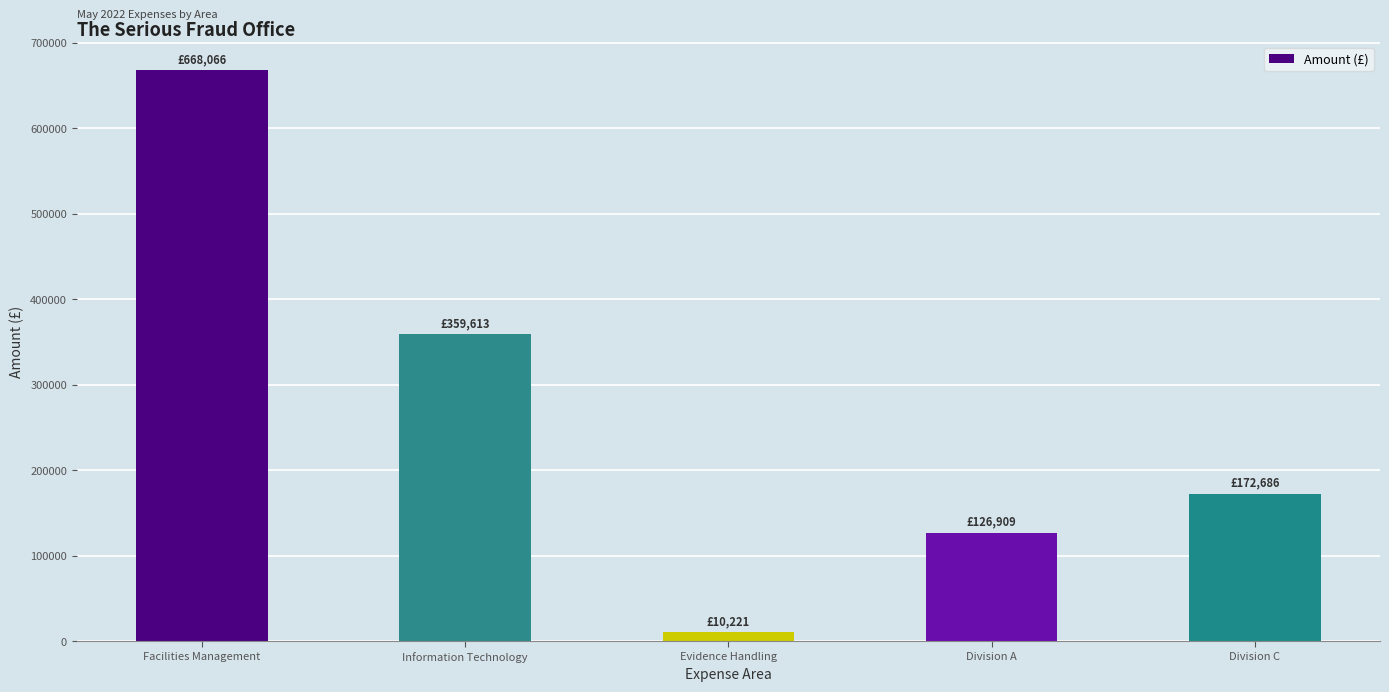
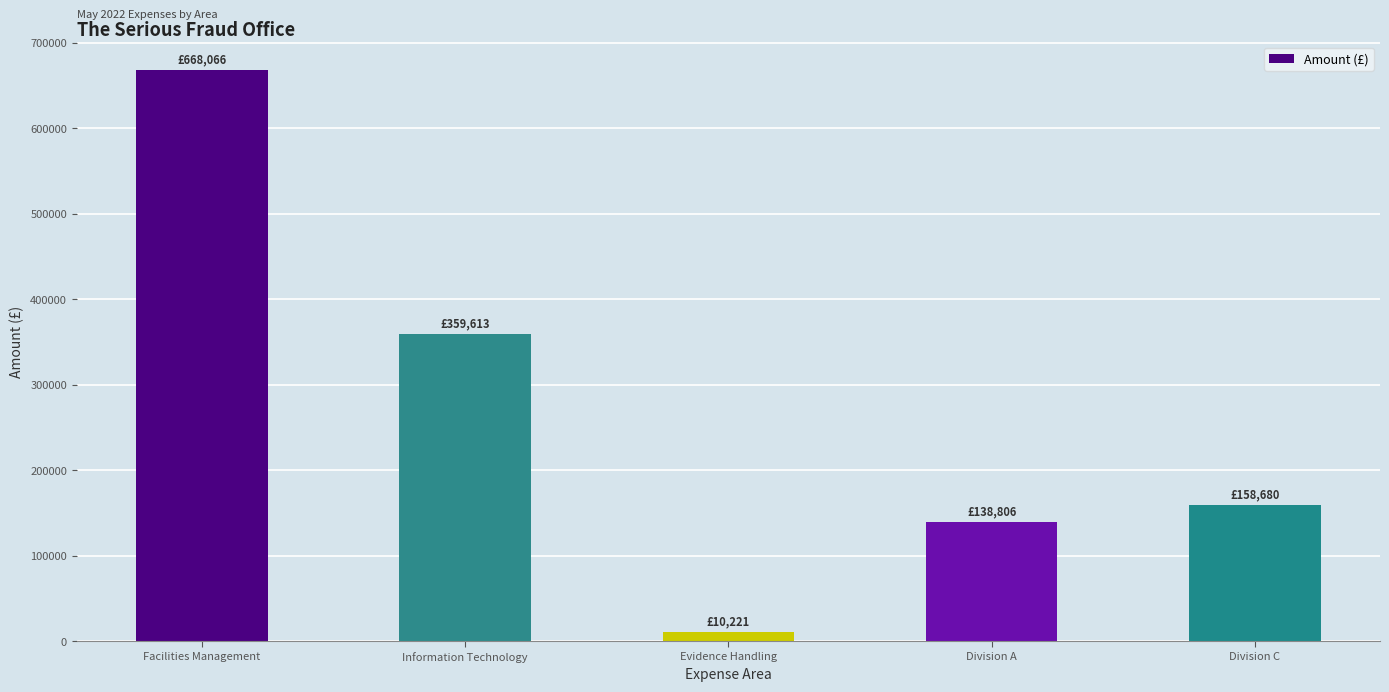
Division A: £126,909 -> £138,806
Division C: £172,686 -> £158,680
